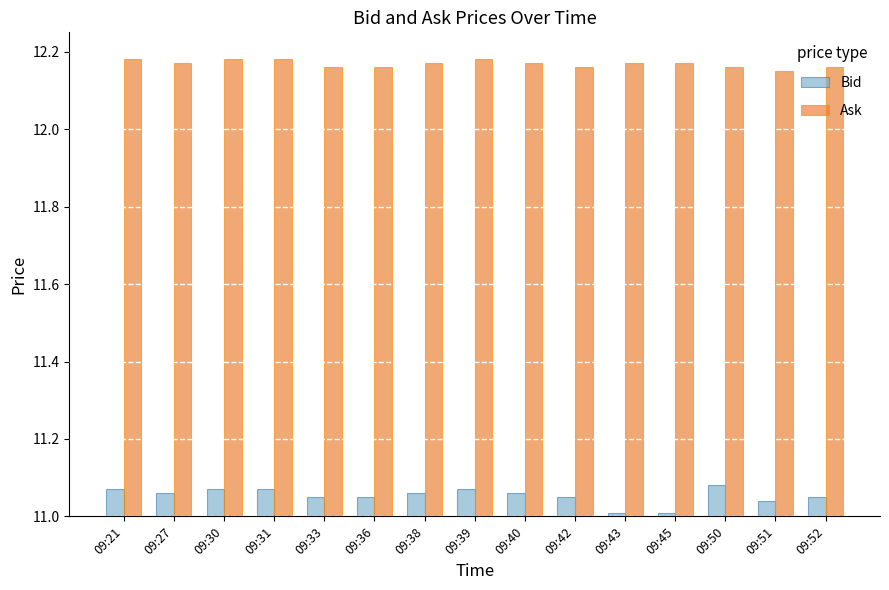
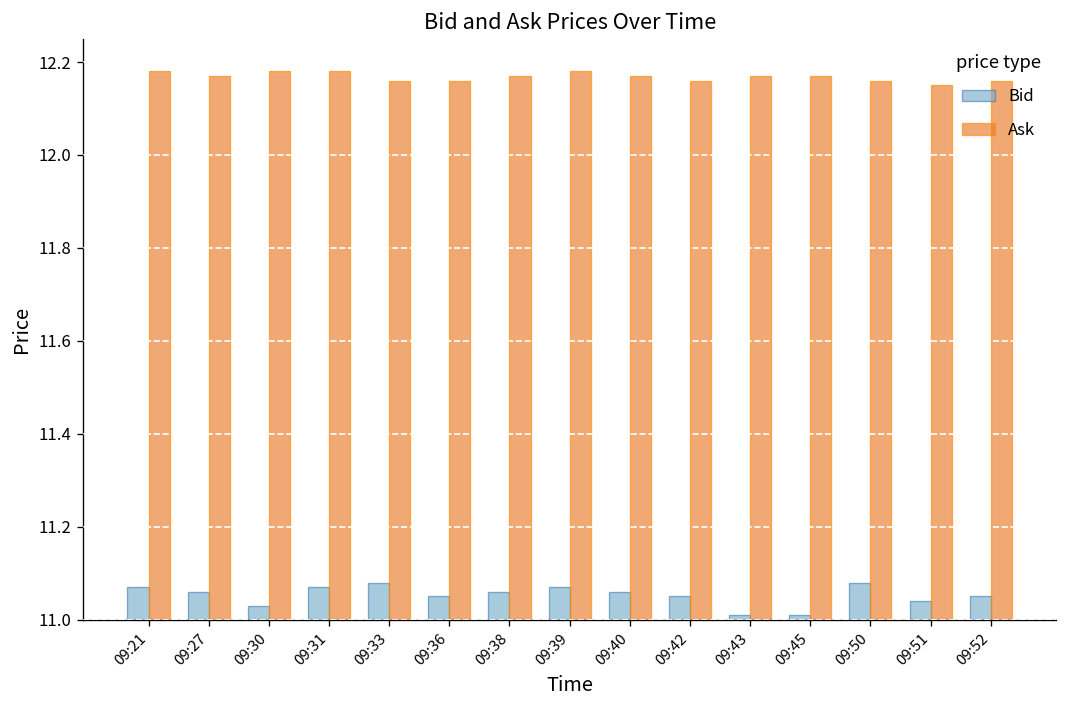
Bid, 09:30: 11.07 -> 11.03
Bid, 09:33: 11.05 -> 11.08
